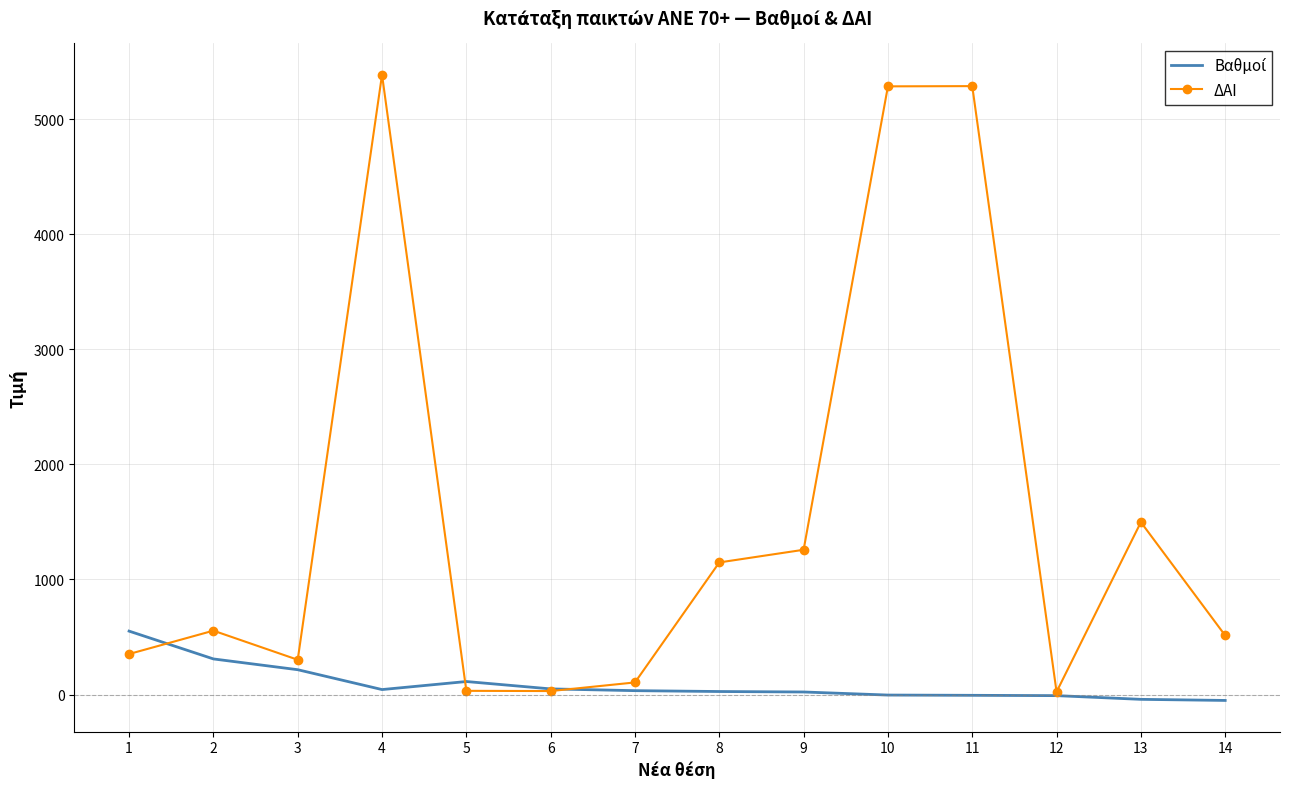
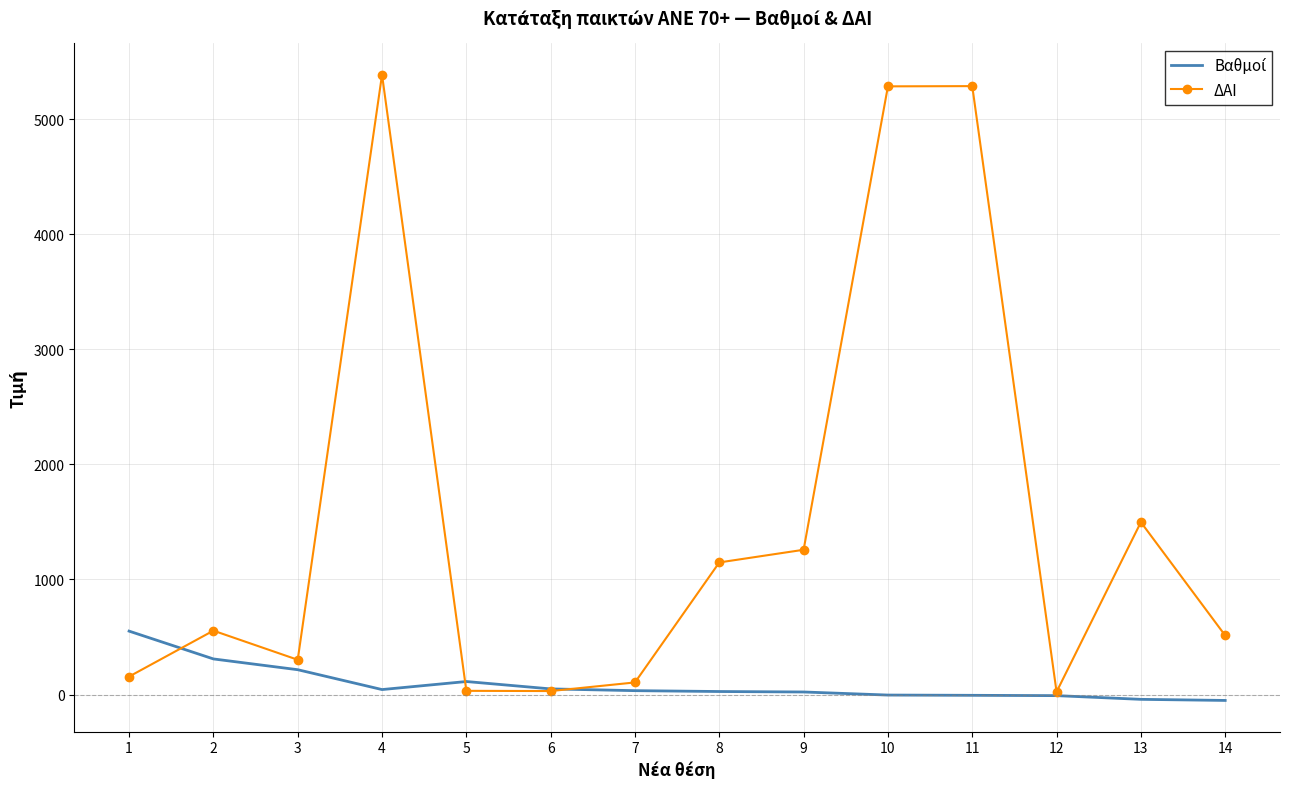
ΔΑΙ, 1: 350 -> 160
